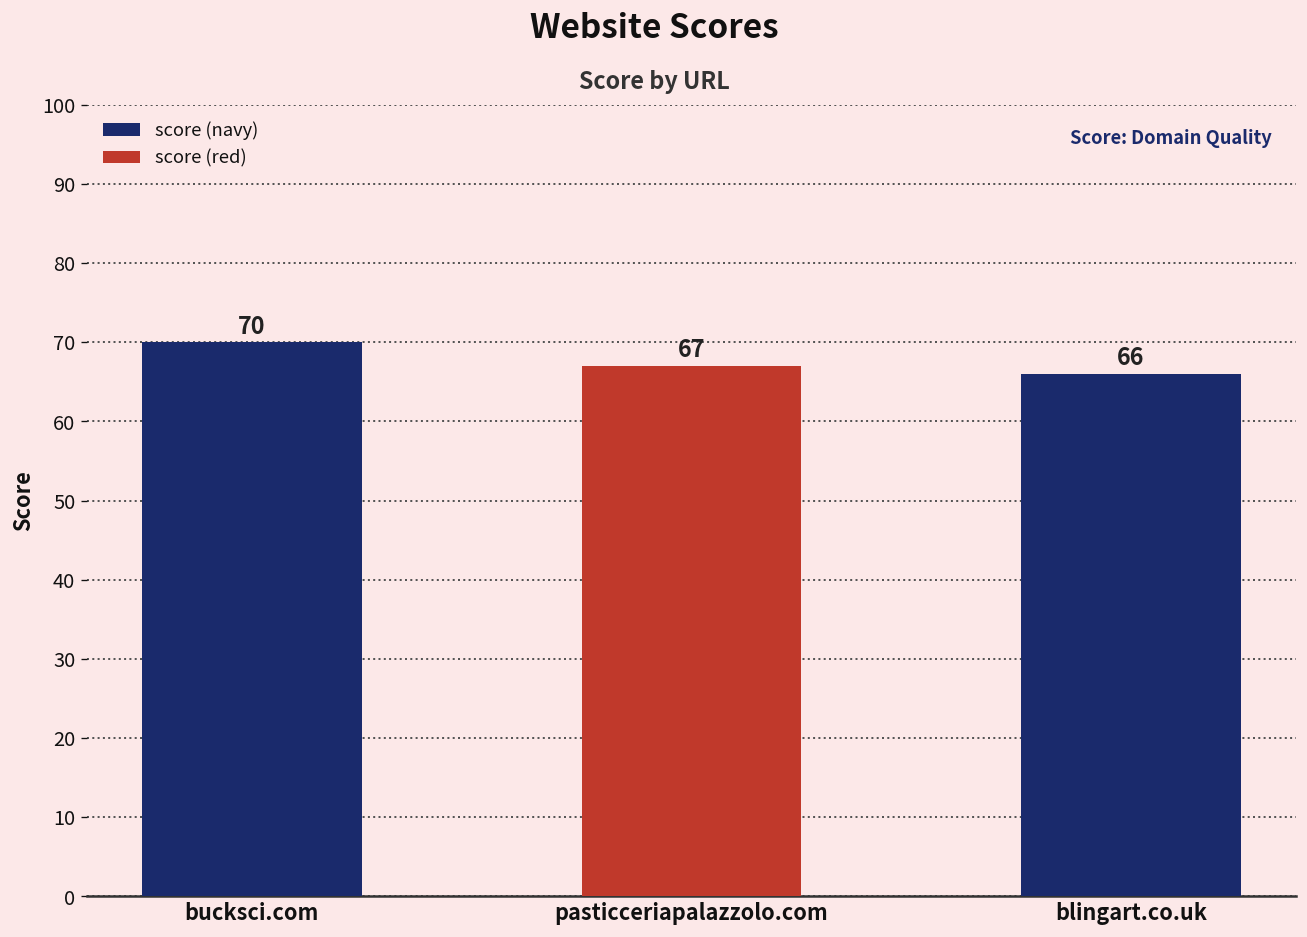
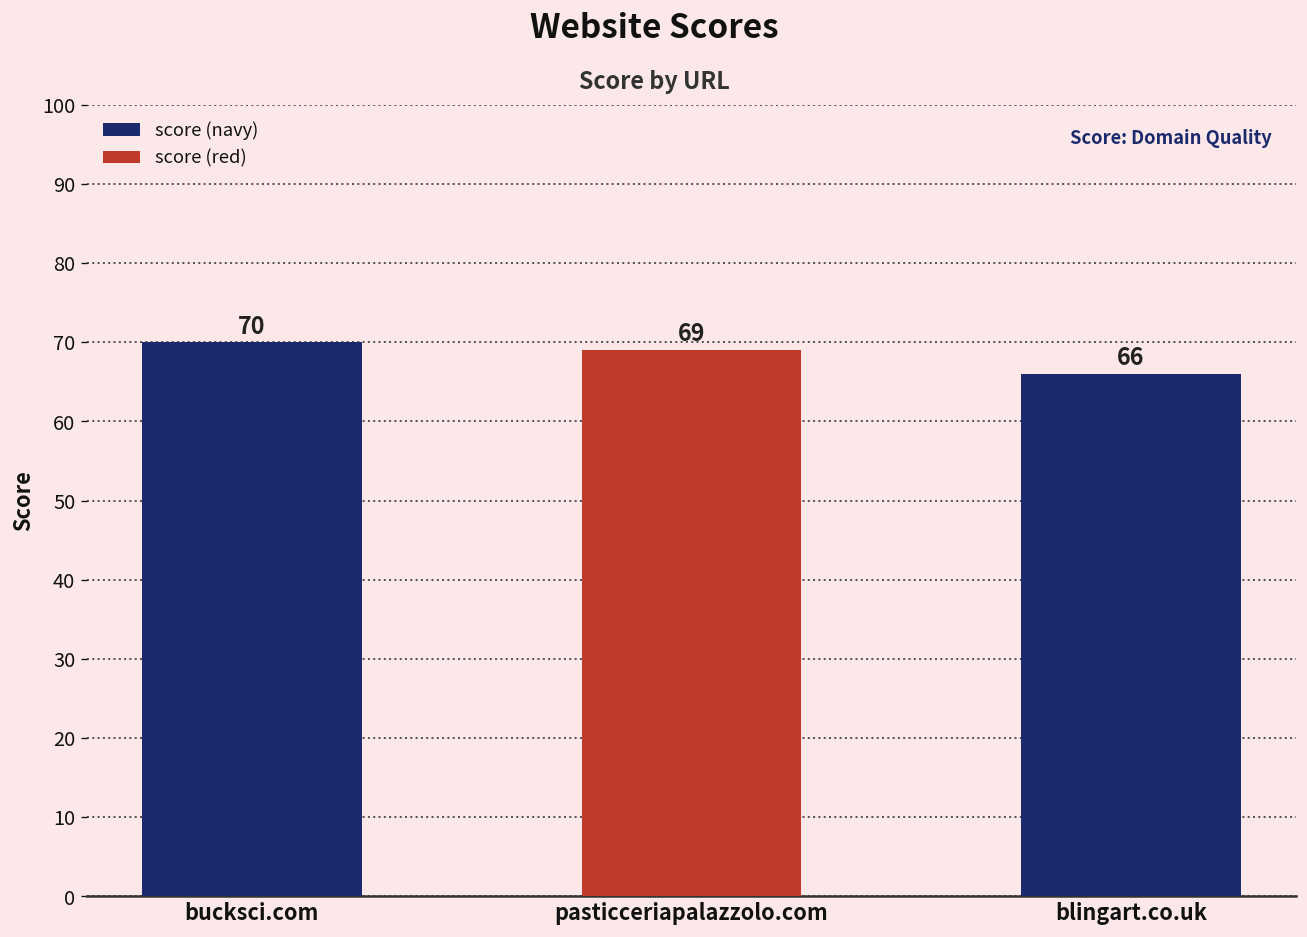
pasticceriapalazzolo.com: 67 -> 69
